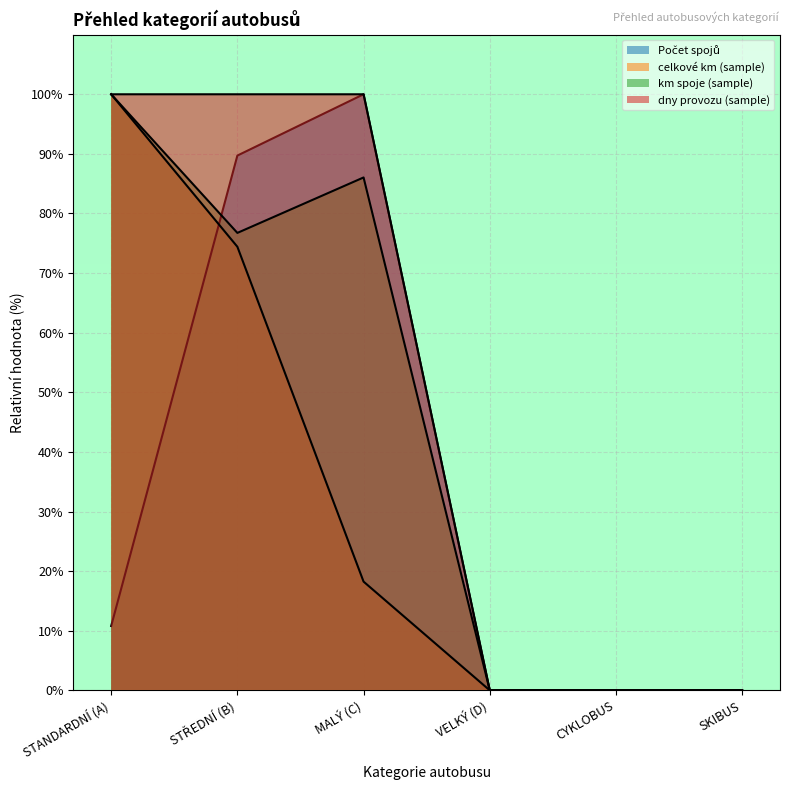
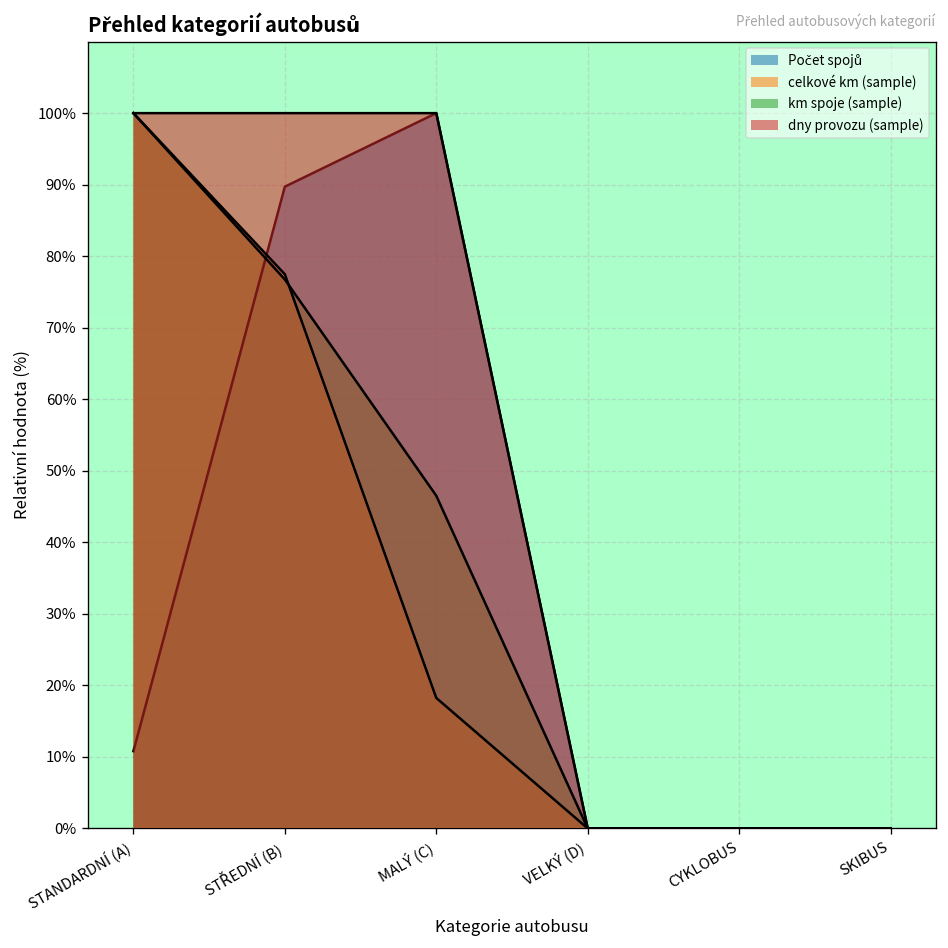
celkové km (sample), STŘEDNÍ (B): 74% -> 77%
km spoje (sample), MALÝ (C): 86% -> 47%
